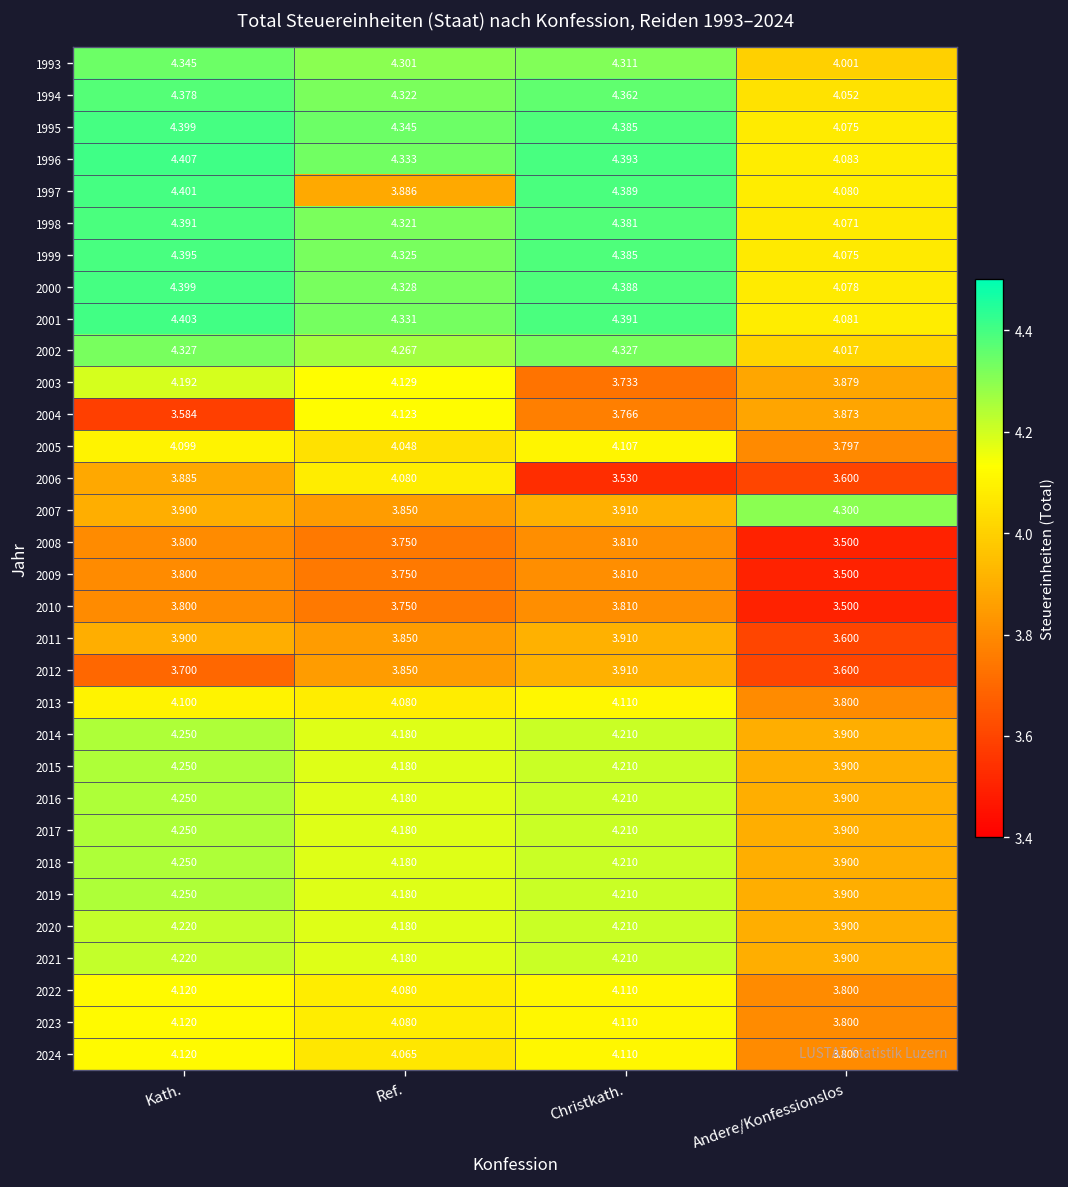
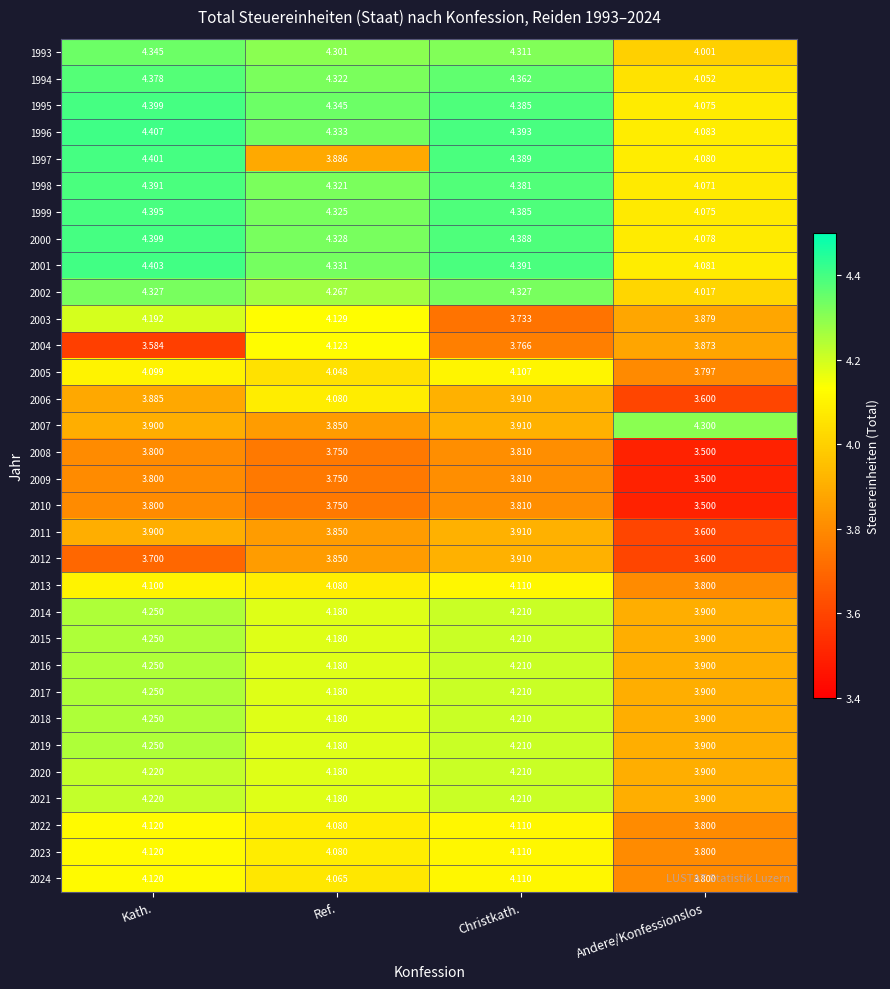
2006, Christkath.: 3.530 -> 3.910
